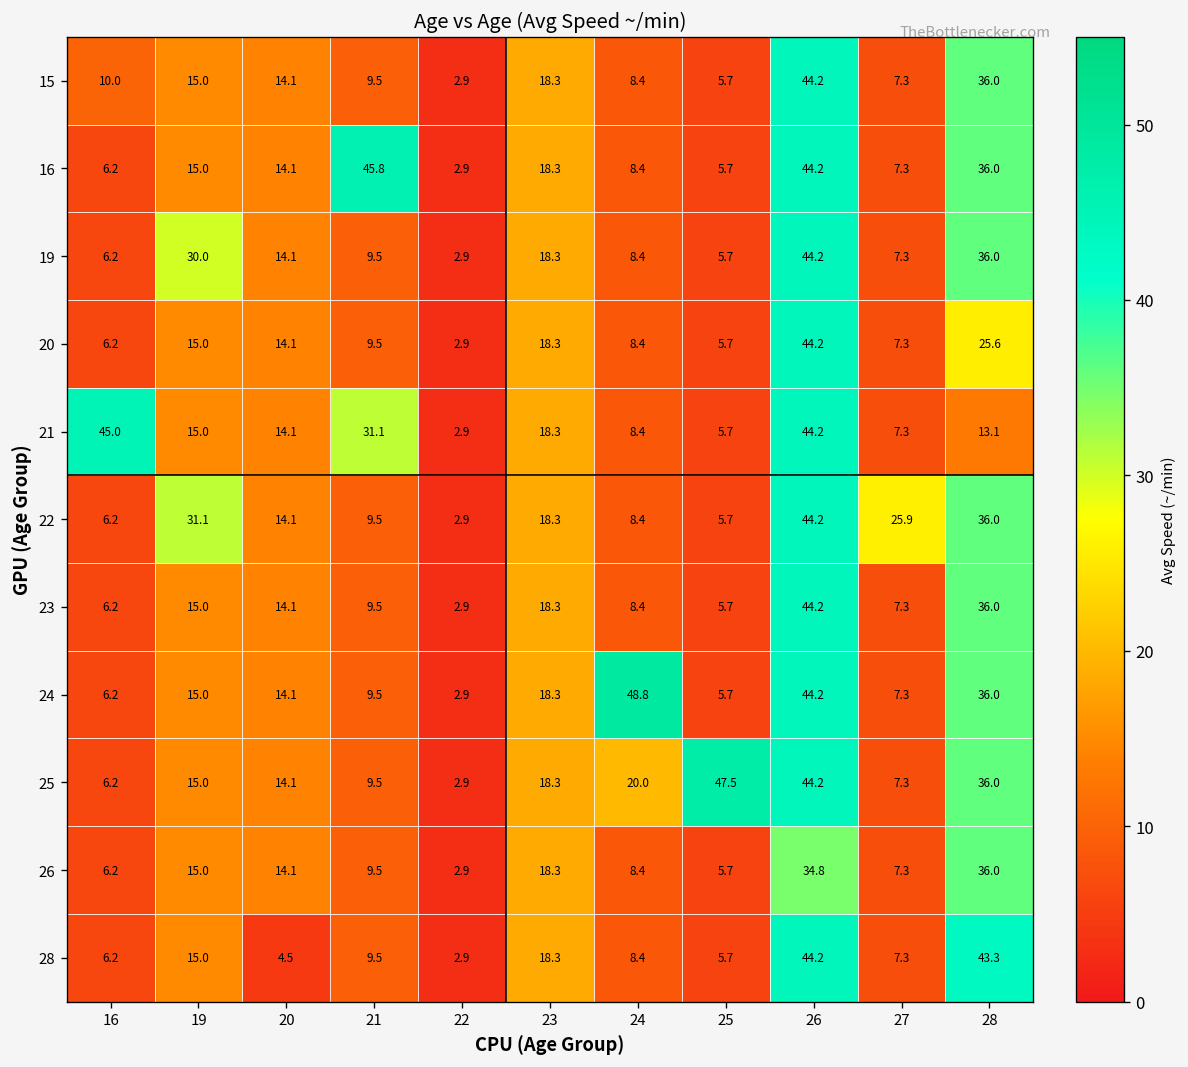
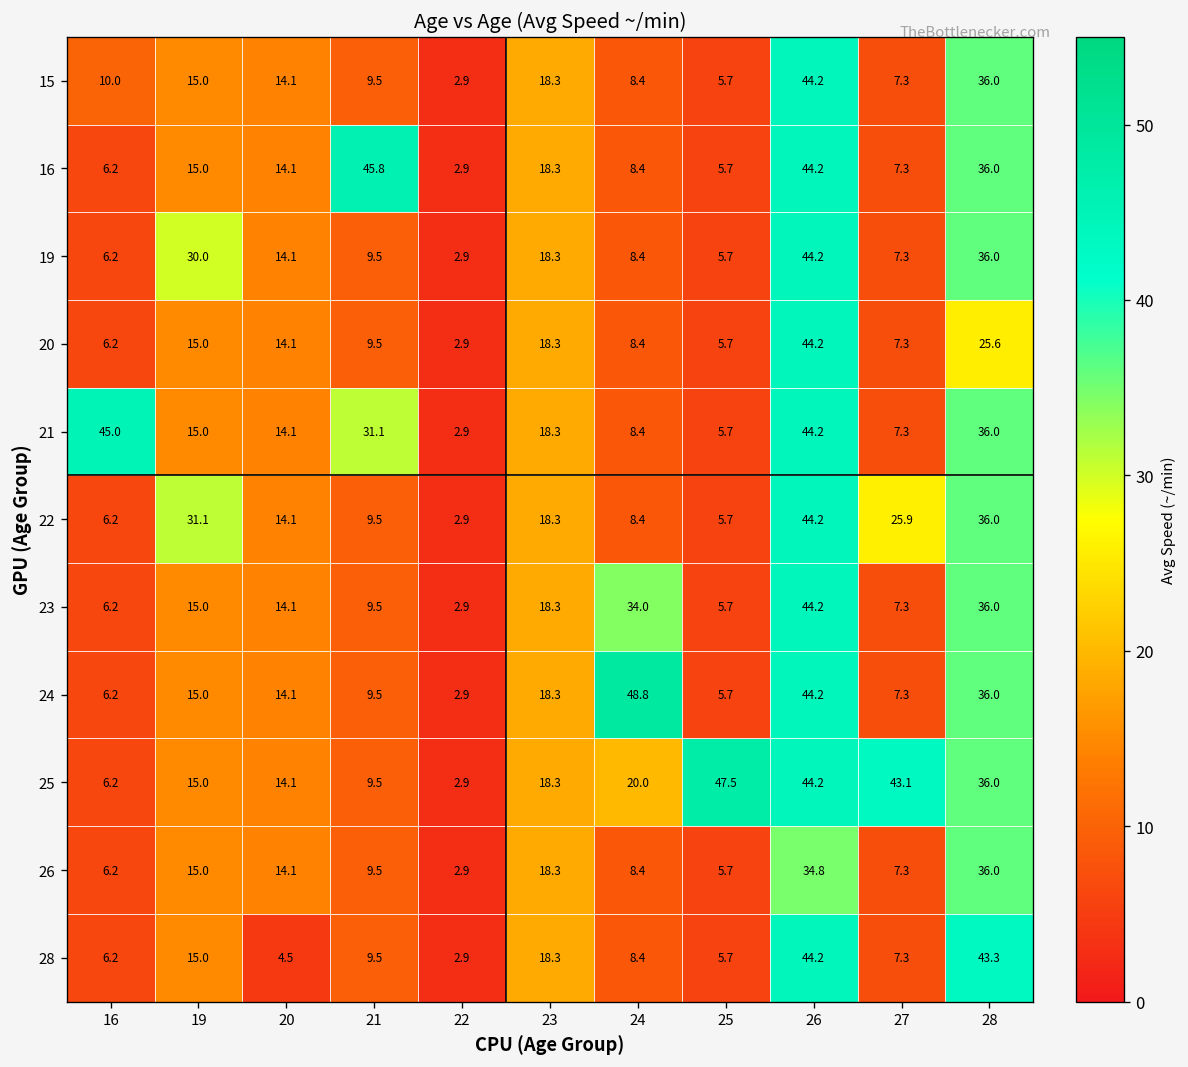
21, 28: 13.1 -> 36.0
23, 24: 8.4 -> 34.0
25, 27: 7.3 -> 43.1
